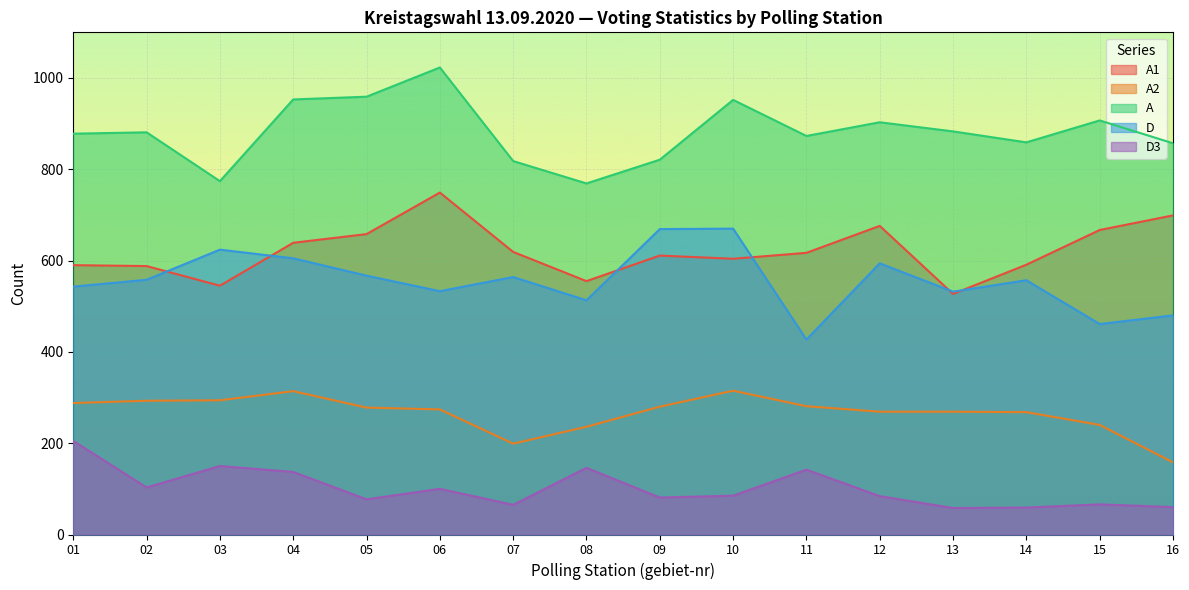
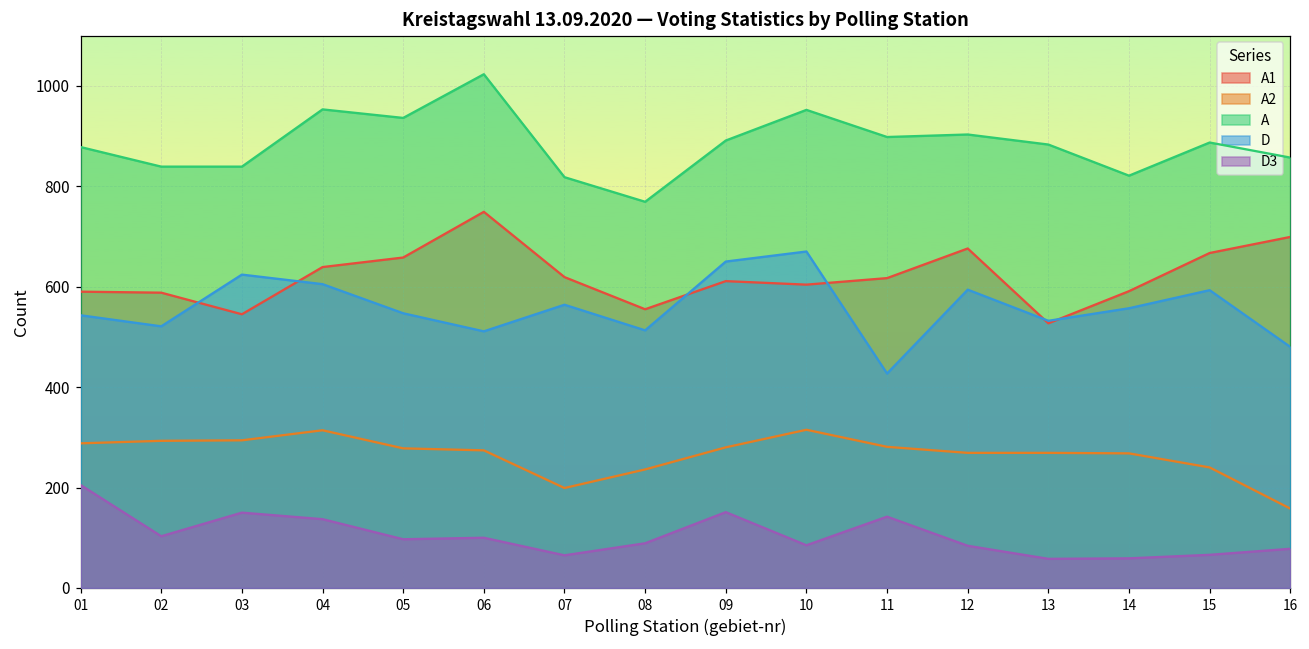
A, 02: 880 -> 840
D, 02: 560 -> 520
A, 03: 770 -> 840
A, 05: 960 -> 940
D, 05: 570 -> 550
D3, 05: 80 -> 100
D, 06: 530 -> 510
D3, 08: 150 -> 90
A, 09: 820 -> 890
D, 09: 670 -> 650
D3, 09: 80 -> 150
A, 11: 870 -> 900
A, 14: 860 -> 820
A, 15: 910 -> 890
D, 15: 460 -> 590
D3, 16: 60 -> 80
